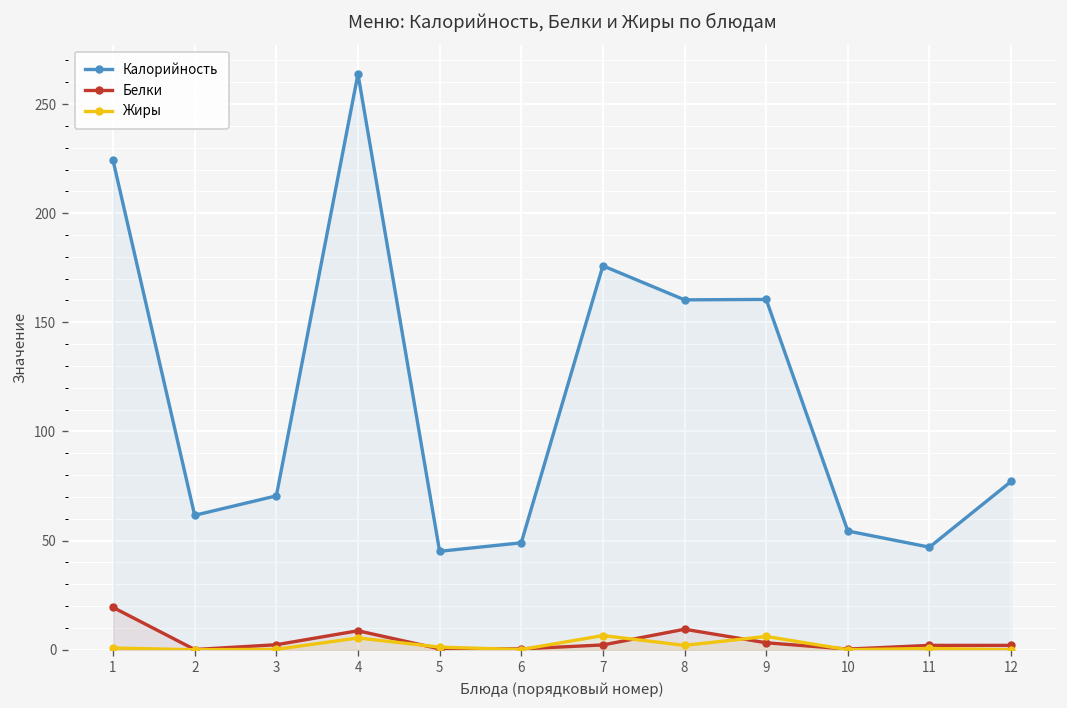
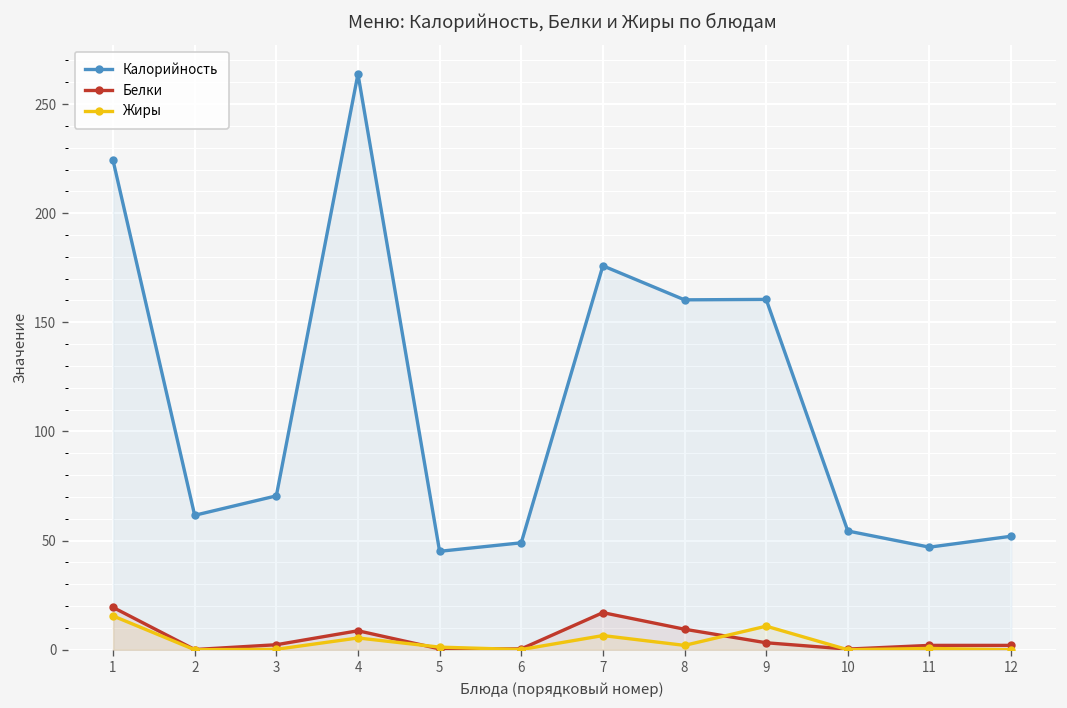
Жиры, 1: 1 -> 16
Белки, 7: 2 -> 17
Жиры, 9: 6 -> 11
Калорийность, 12: 77 -> 52
